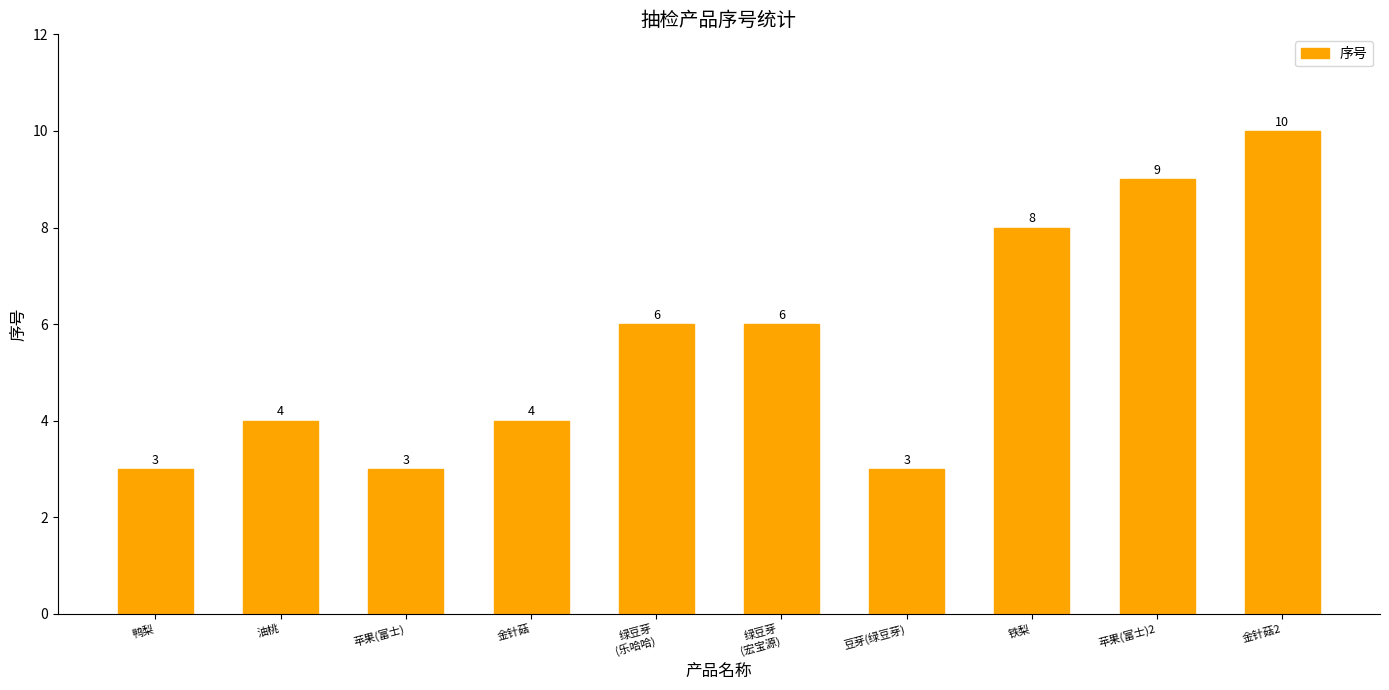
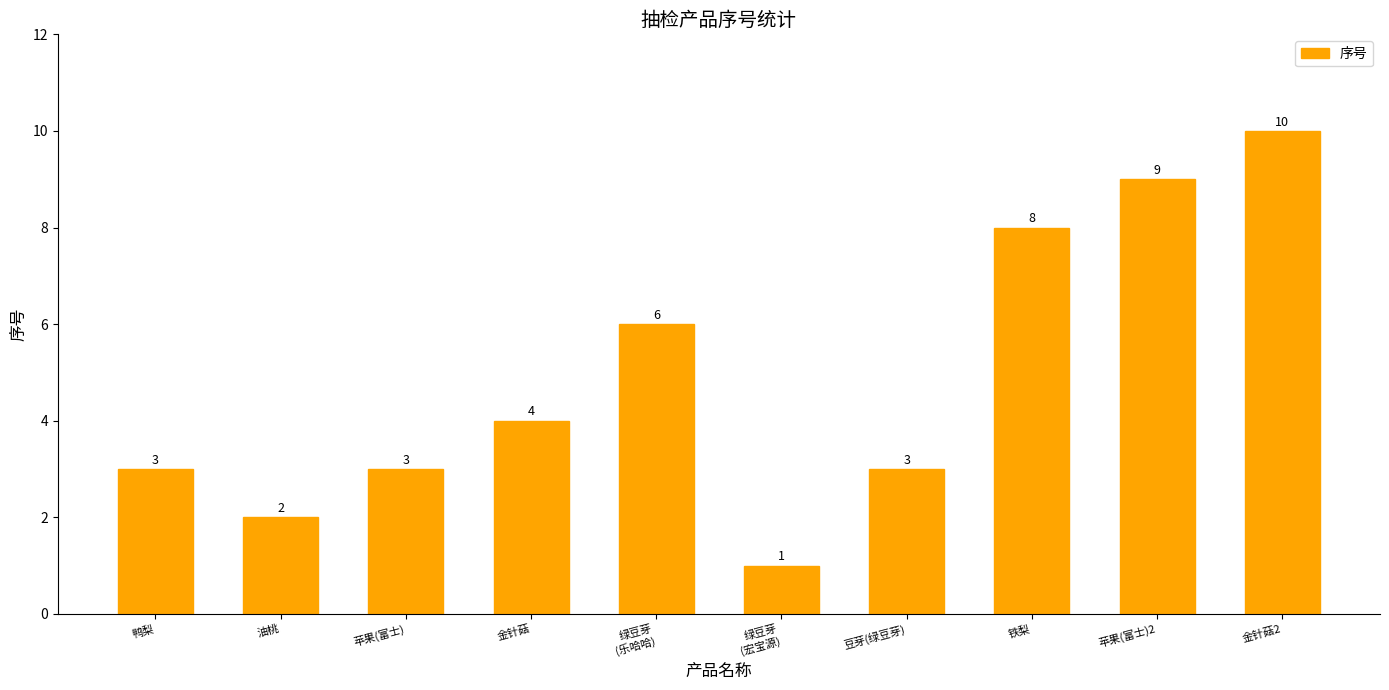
油桃: 4 -> 2
绿豆芽 (宏宝源): 6 -> 1
